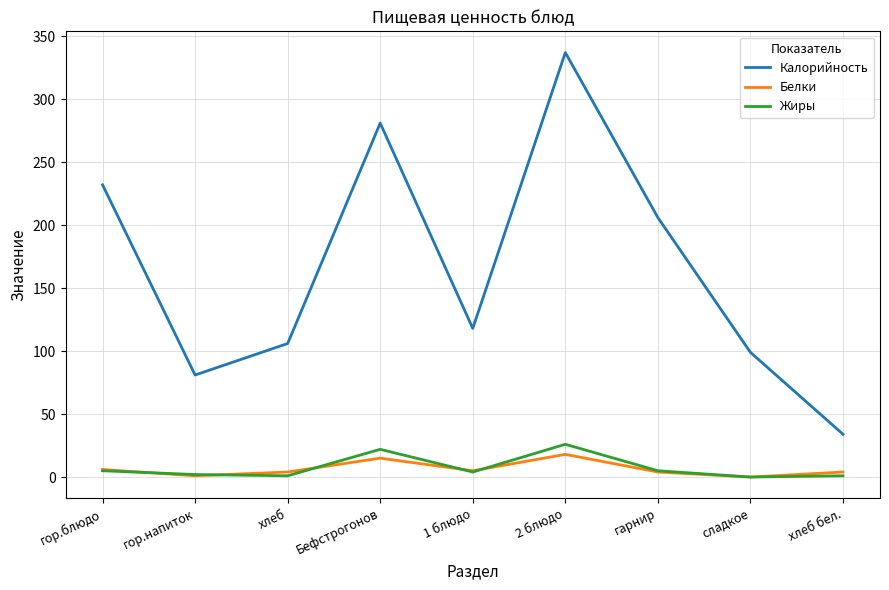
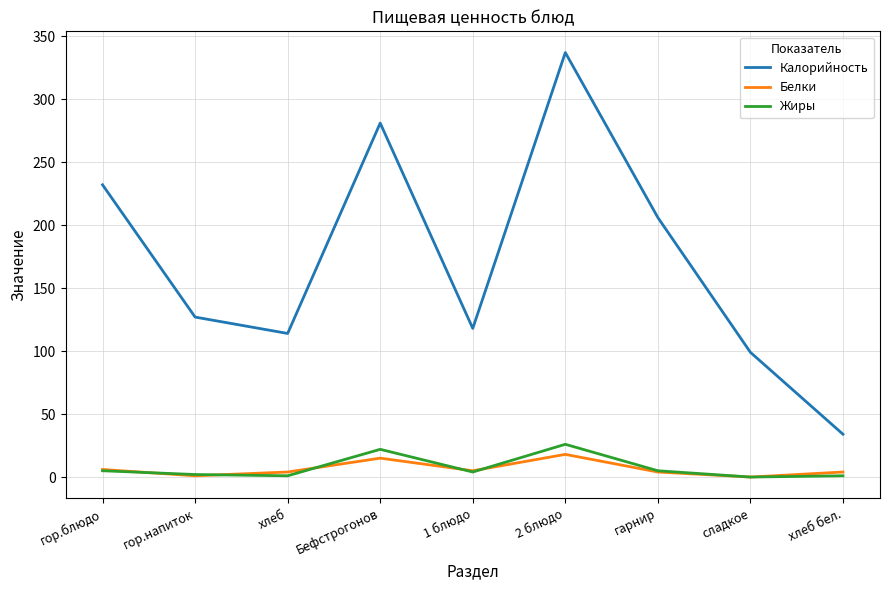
Калорийность, гор.напиток: 81 -> 127
Калорийность, хлеб: 106 -> 114
